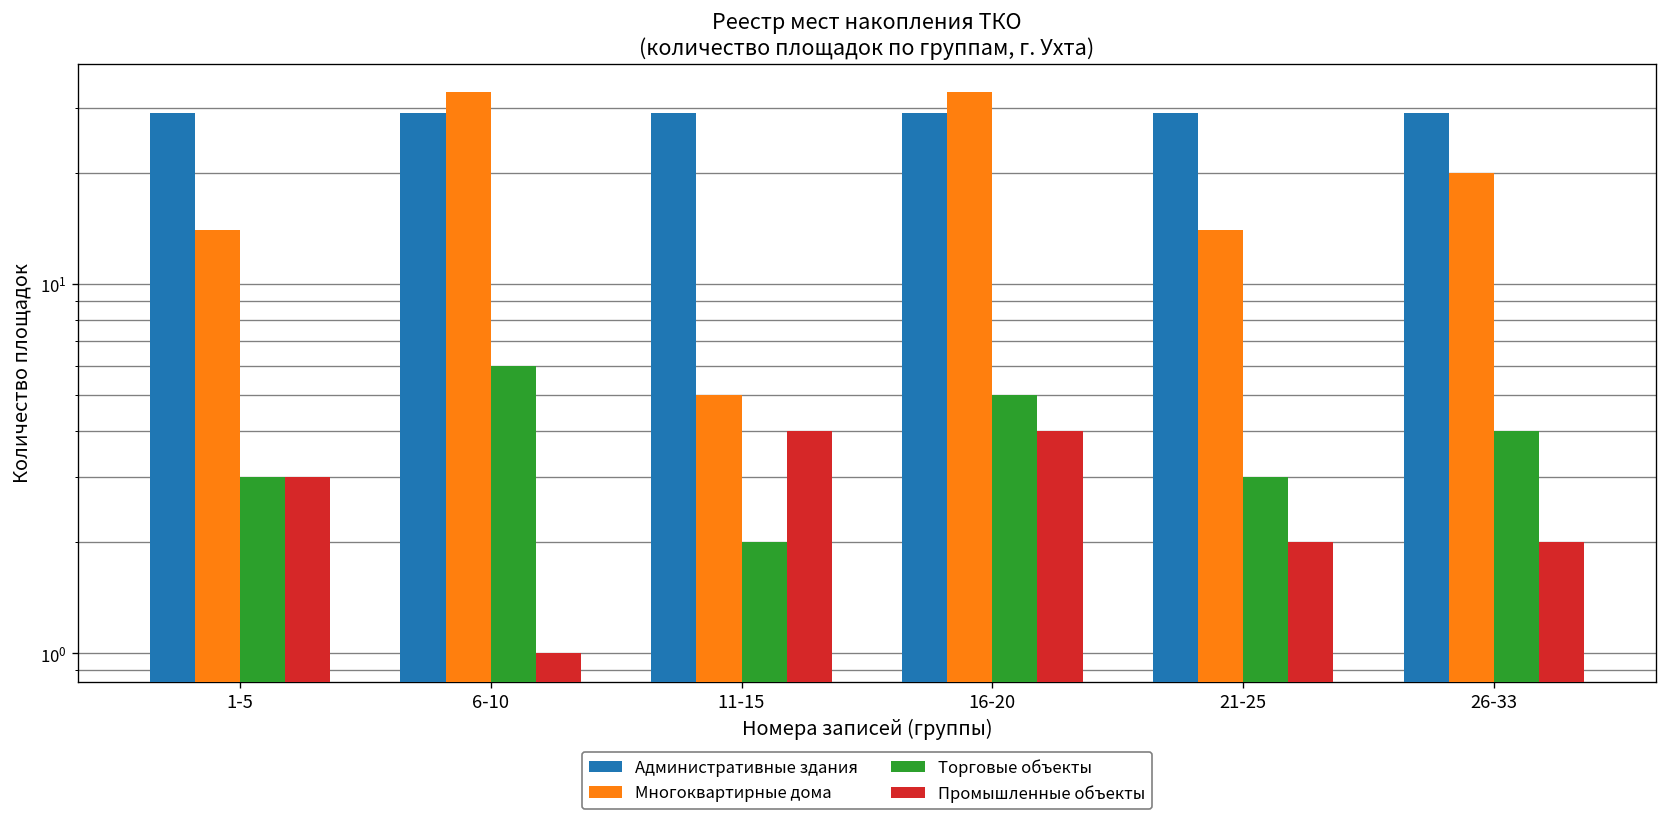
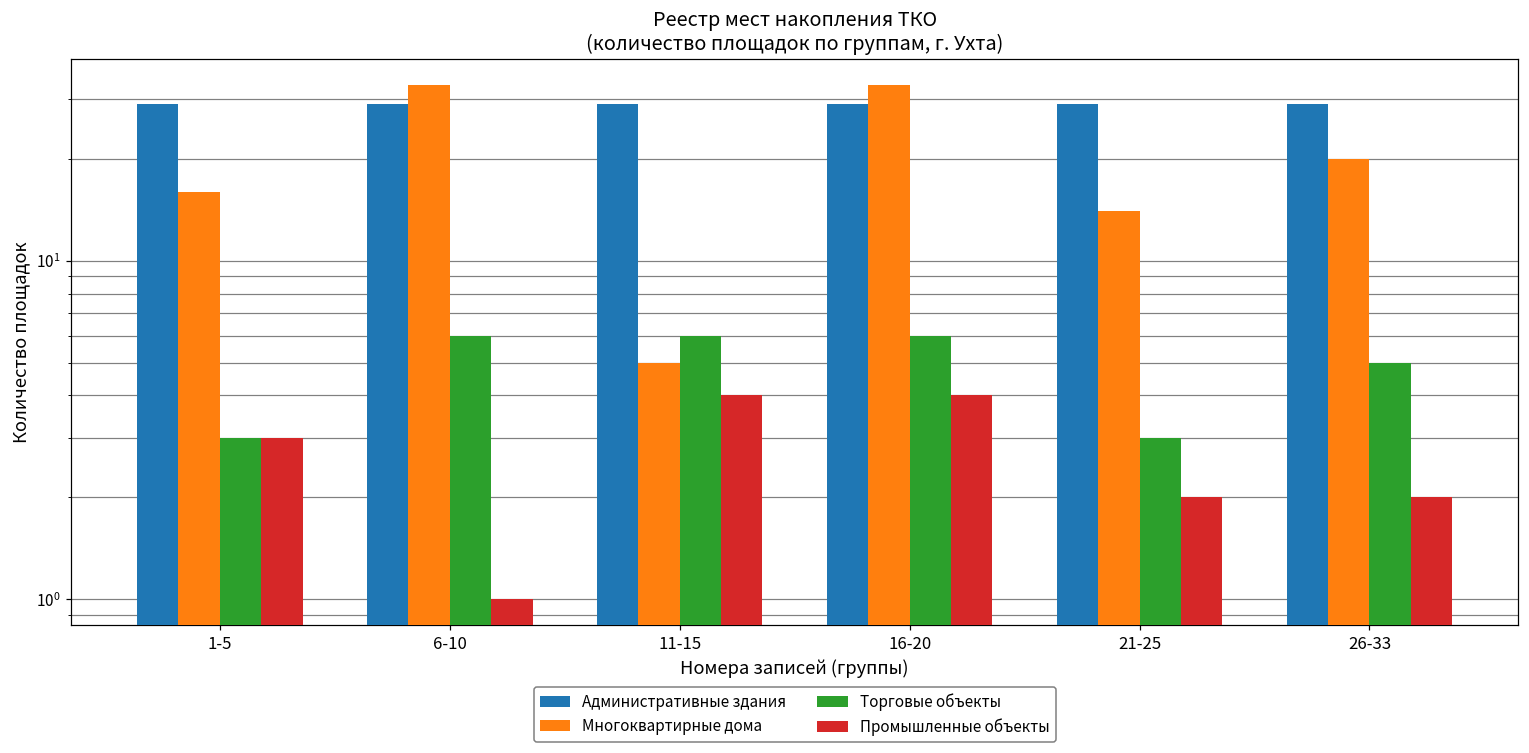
Многоквартирные дома, 1-5: 14 -> 16
Торговые объекты, 11-15: 2 -> 6
Торговые объекты, 16-20: 5 -> 6
Торговые объекты, 26-33: 4 -> 5
